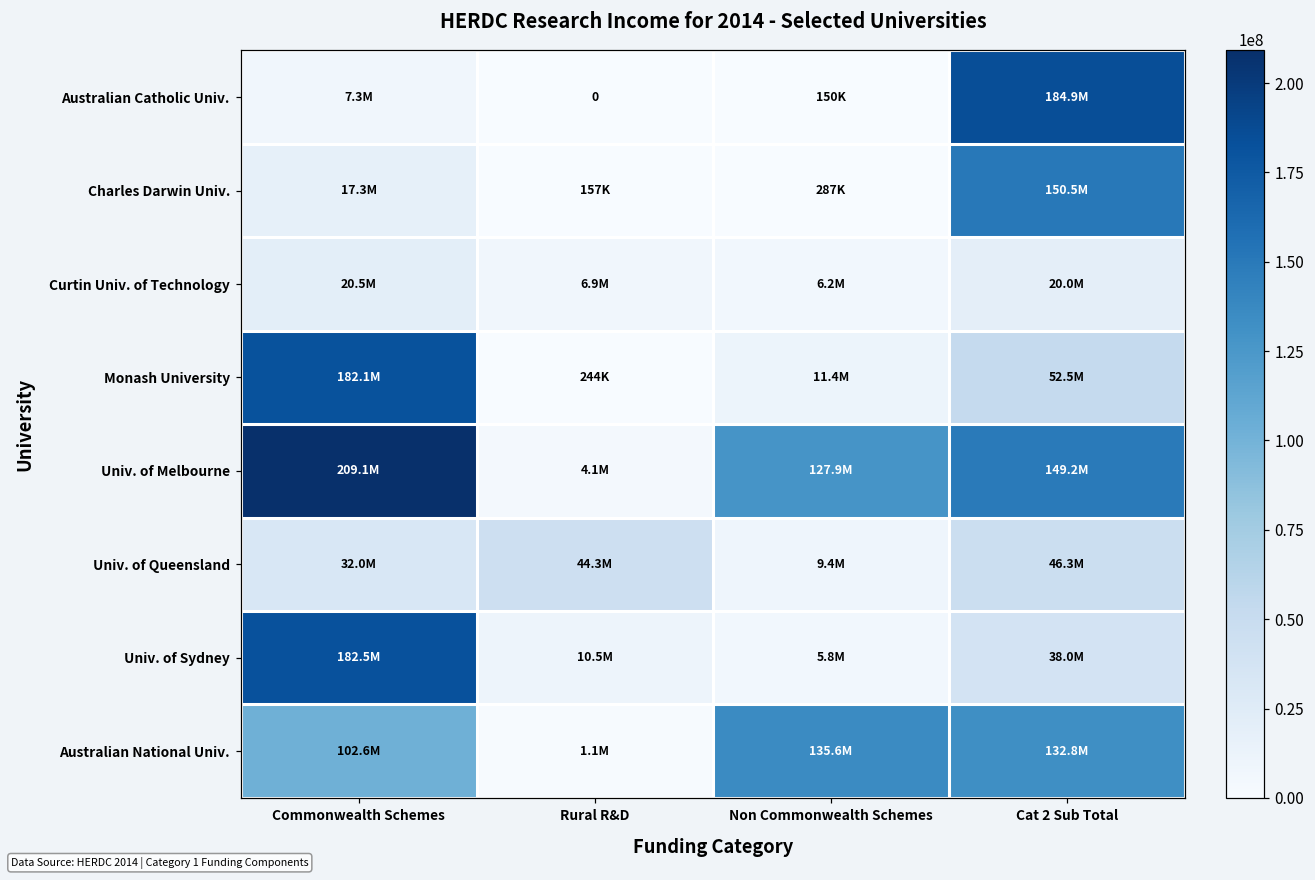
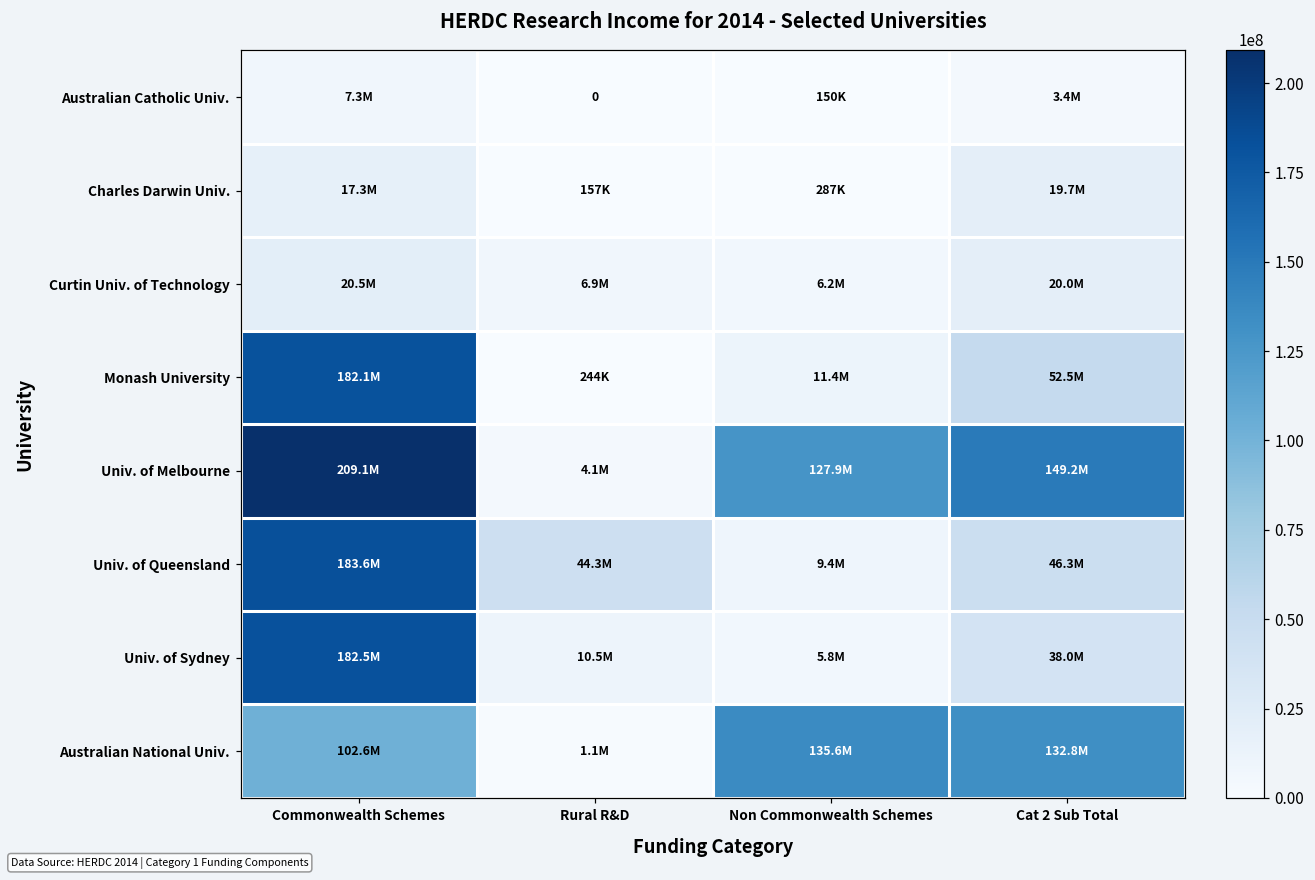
Australian Catholic Univ., Cat 2 Sub Total: 184.9M -> 3.4M
Charles Darwin Univ., Cat 2 Sub Total: 150.5M -> 19.7M
Univ. of Queensland, Commonwealth Schemes: 32.0M -> 183.6M
